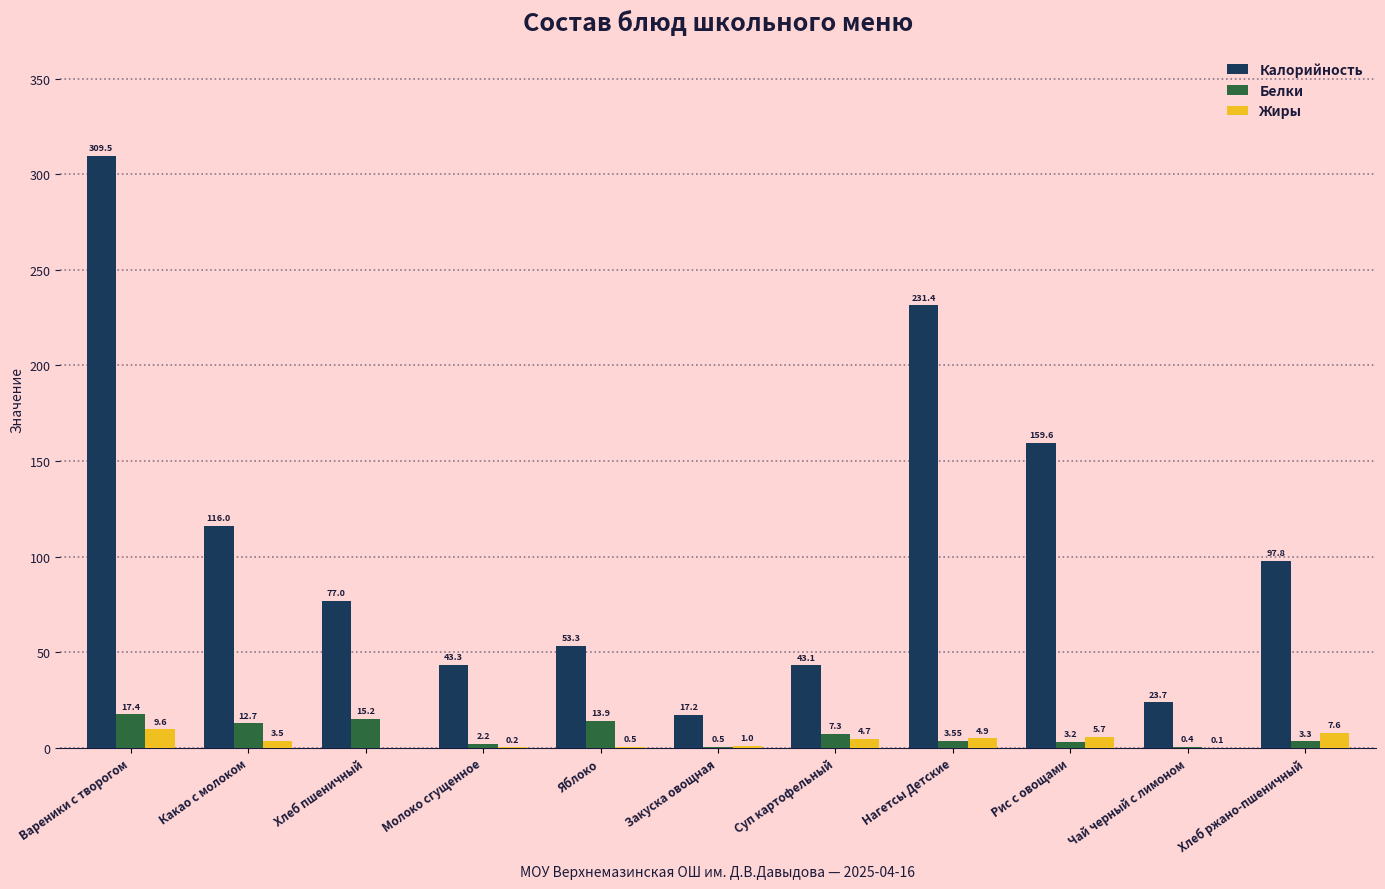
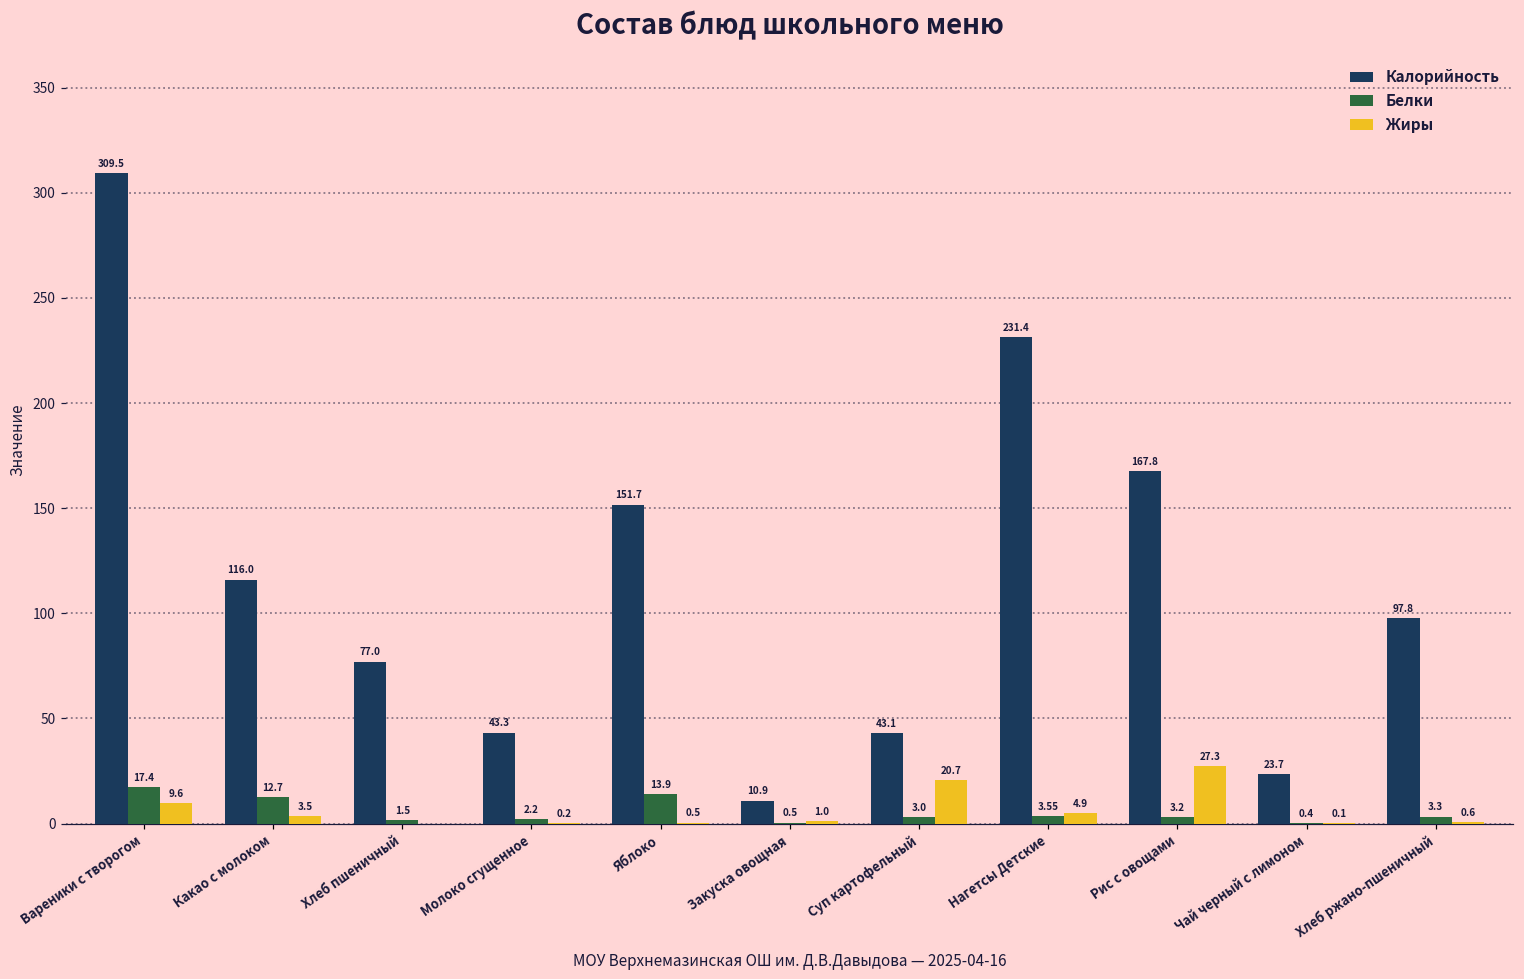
Белки, Хлеб пшеничный: 15.2 -> 1.5
Калорийность, Яблоко: 53.3 -> 151.7
Калорийность, Закуска овощная: 17.2 -> 10.9
Белки, Суп картофельный: 7.3 -> 3.0
Жиры, Суп картофельный: 4.7 -> 20.7
Калорийность, Рис с овощами: 159.6 -> 167.8
Жиры, Рис с овощами: 5.7 -> 27.3
Жиры, Хлеб ржано-пшеничный: 7.6 -> 0.6
